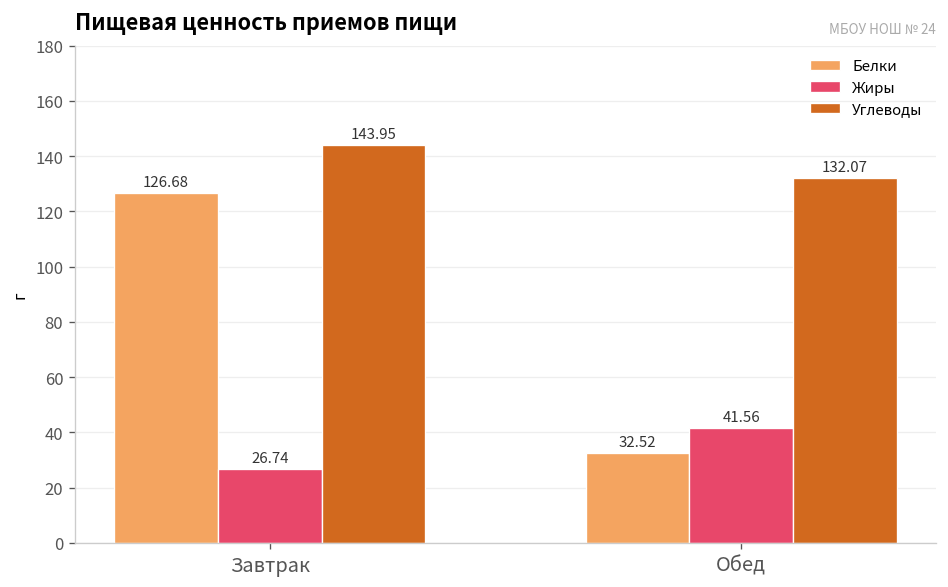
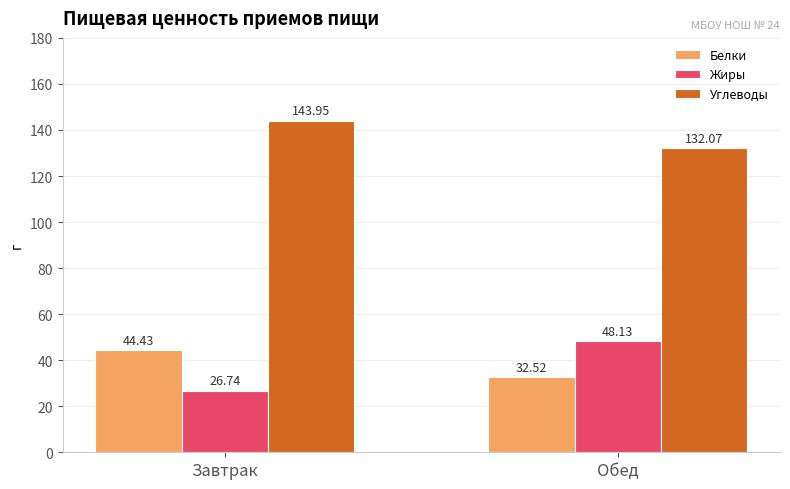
Белки, Завтрак: 126.68 -> 44.43
Жиры, Обед: 41.56 -> 48.13
